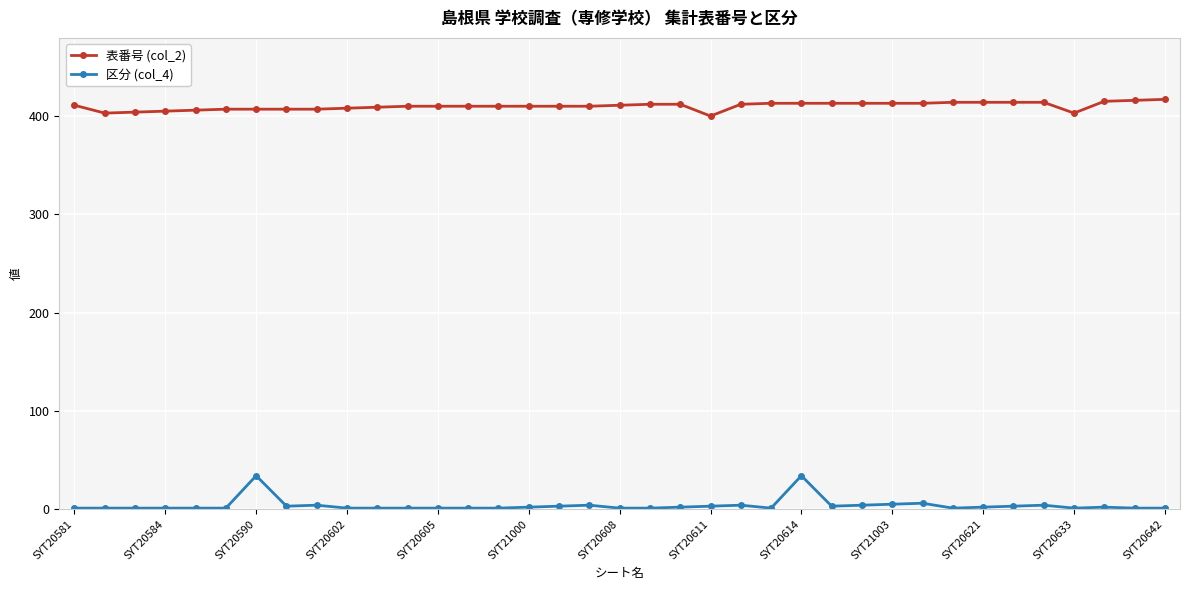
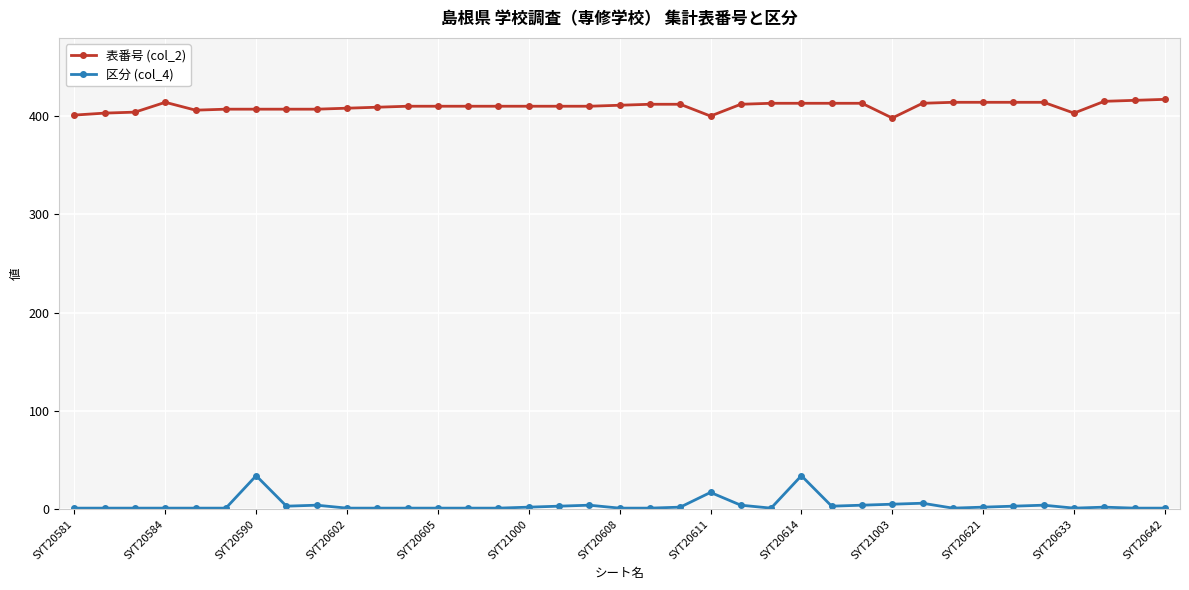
表番号 (col_2), SYT20581: 410 -> 400
表番号 (col_2), SYT20584: 405 -> 414
区分 (col_4), SYT20611: 0 -> 20
表番号 (col_2), SYT21003: 410 -> 400
